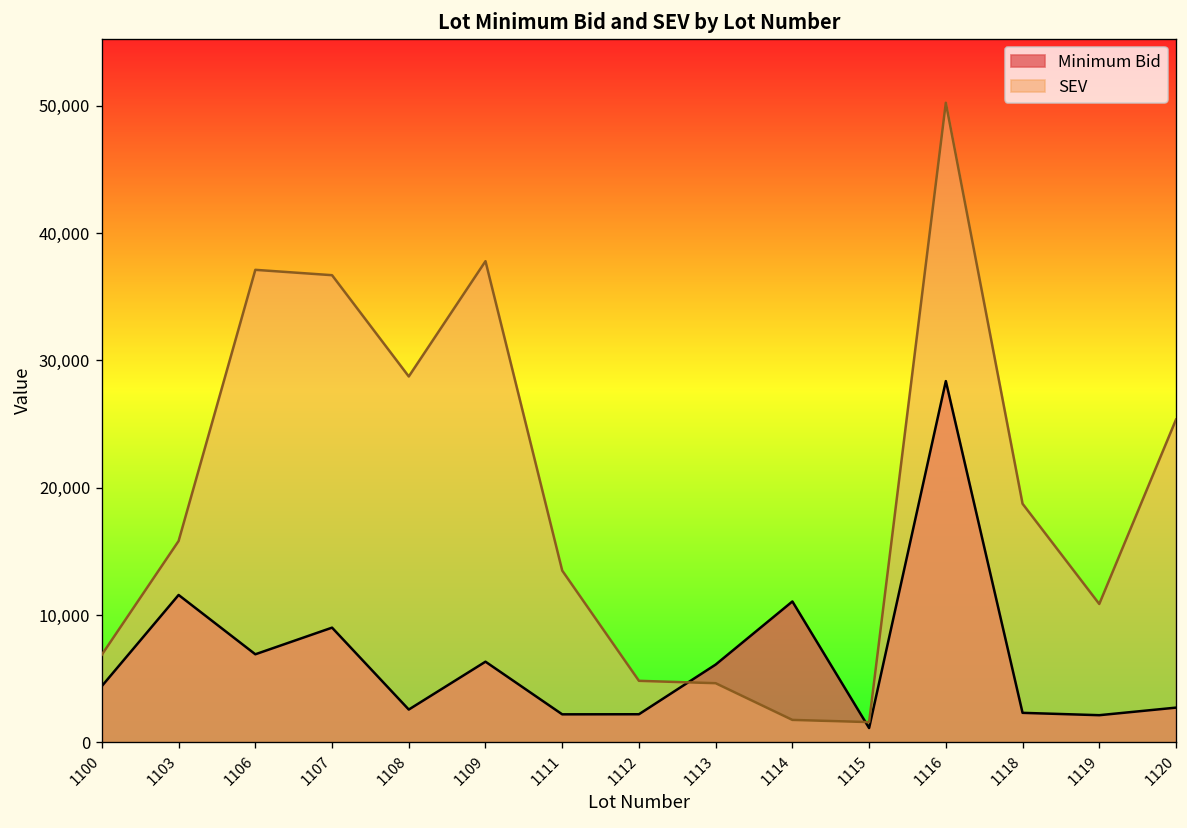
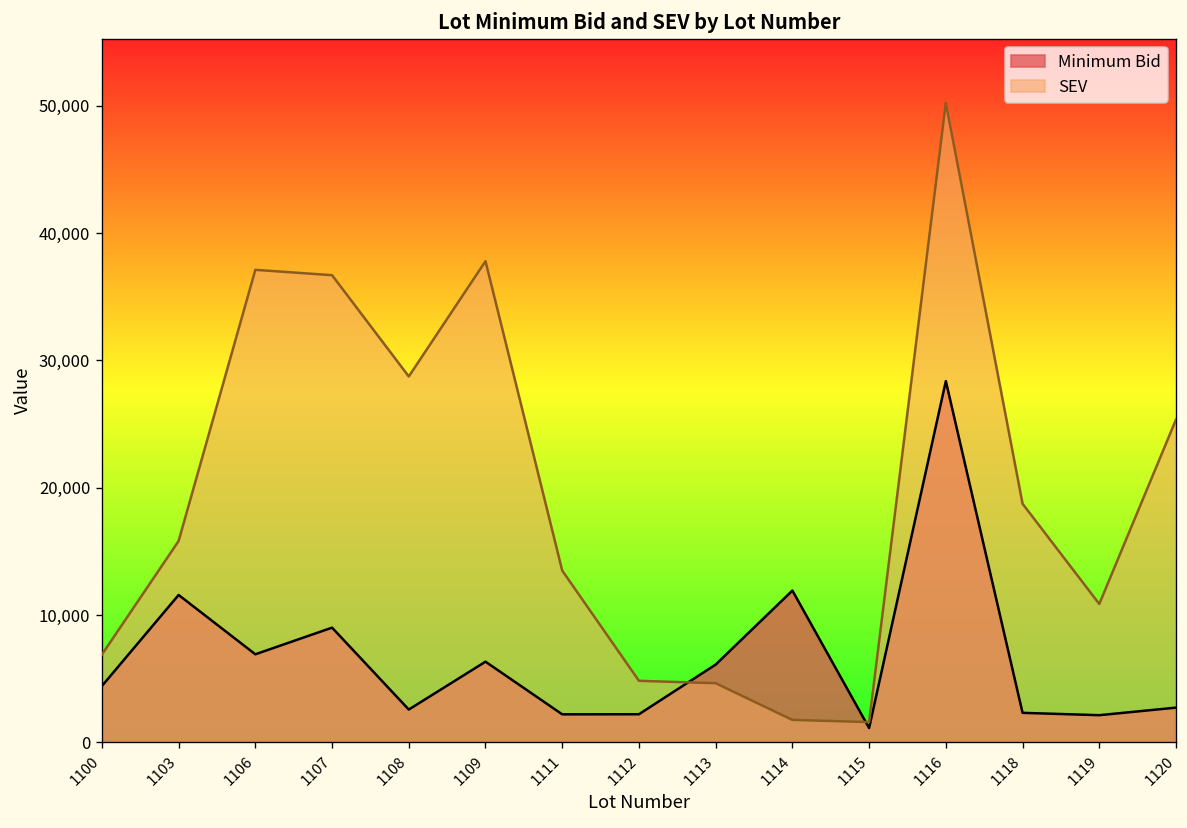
Minimum Bid, 1114: 11,100 -> 11,900
